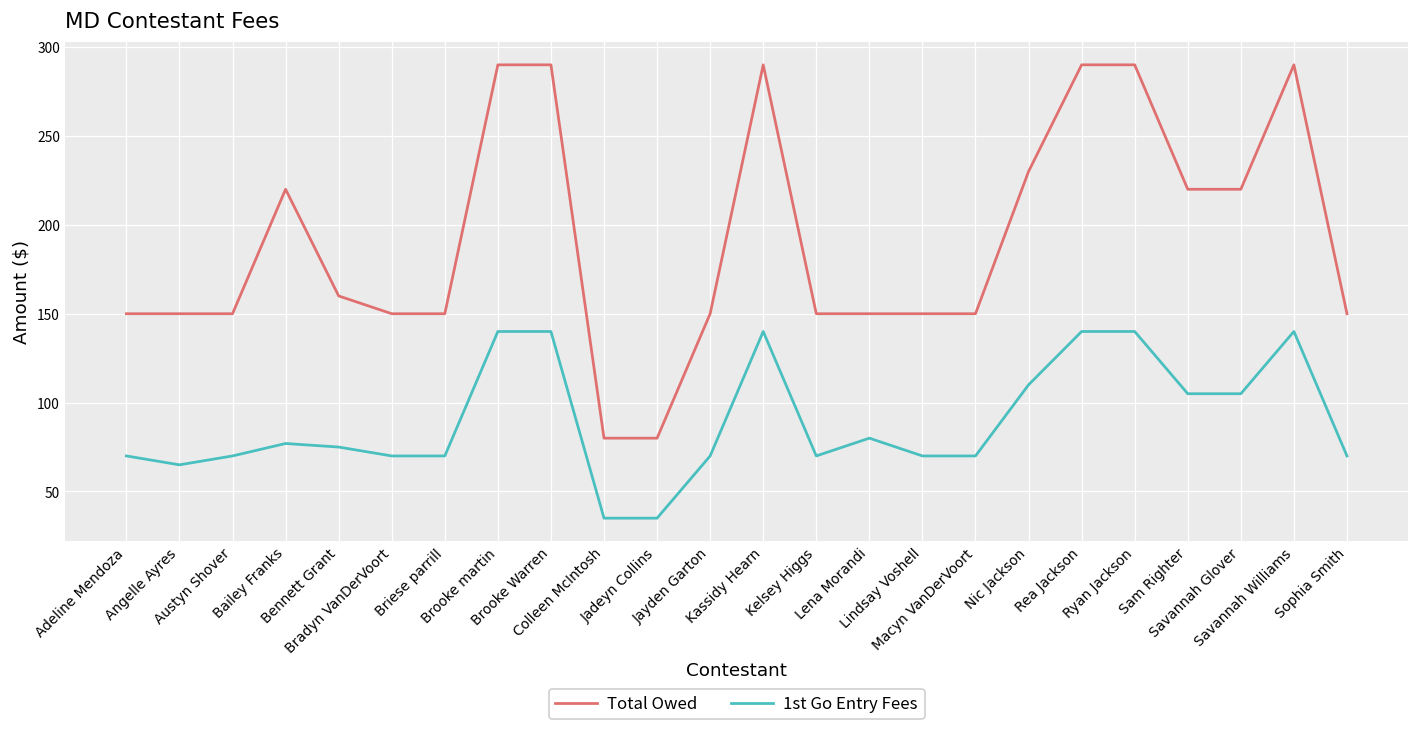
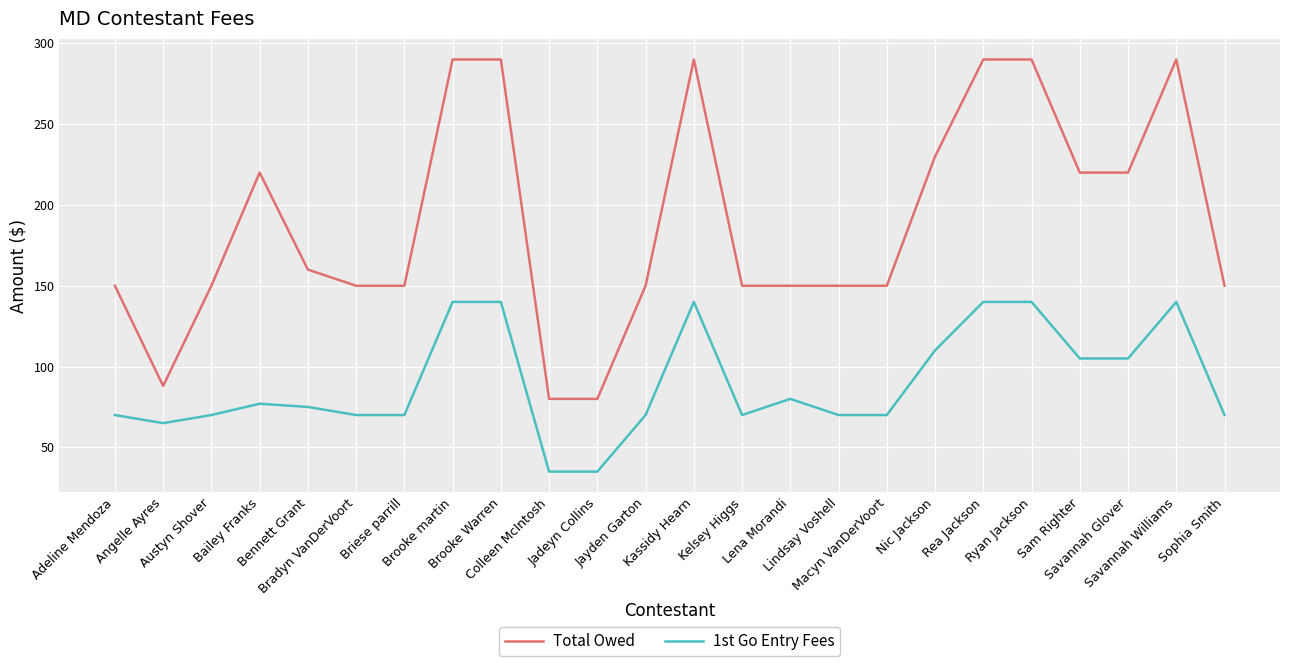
Total Owed, Angelle Ayres: 150 -> 88
